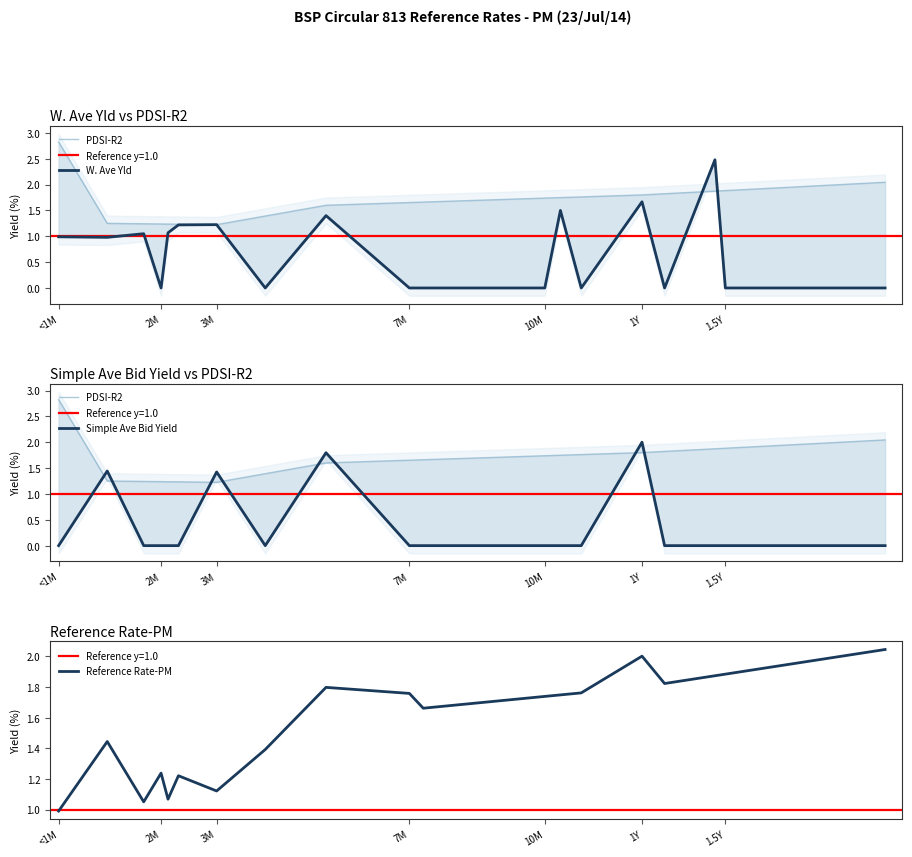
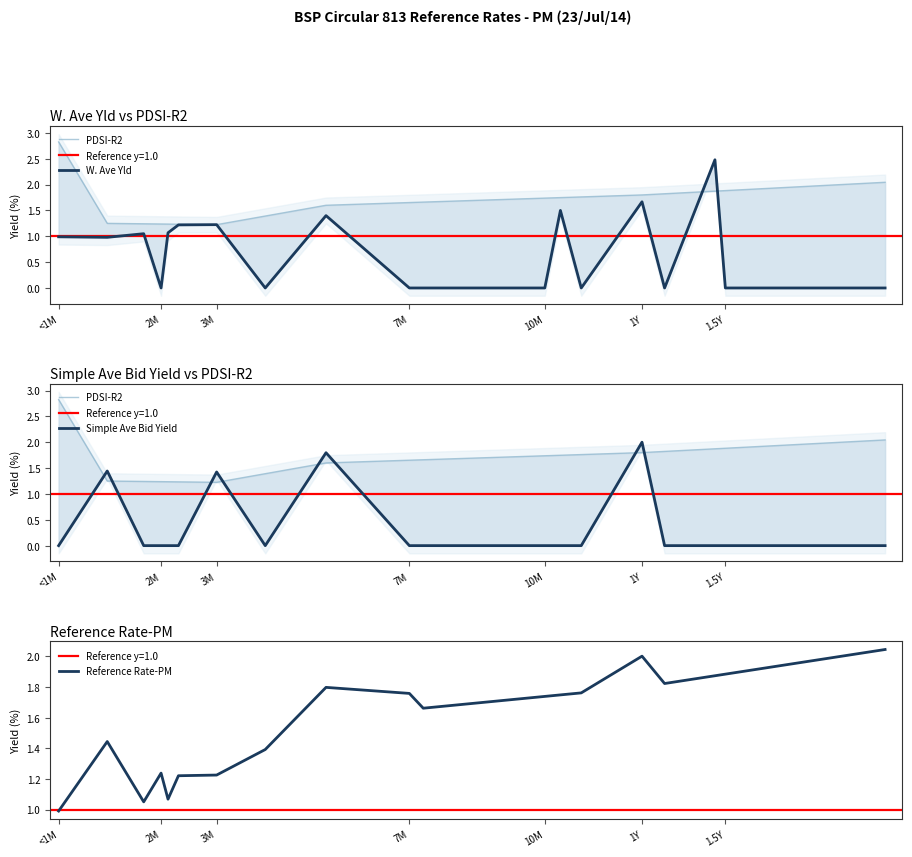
Reference Rate-PM, 3M: 1.12 -> 1.23
